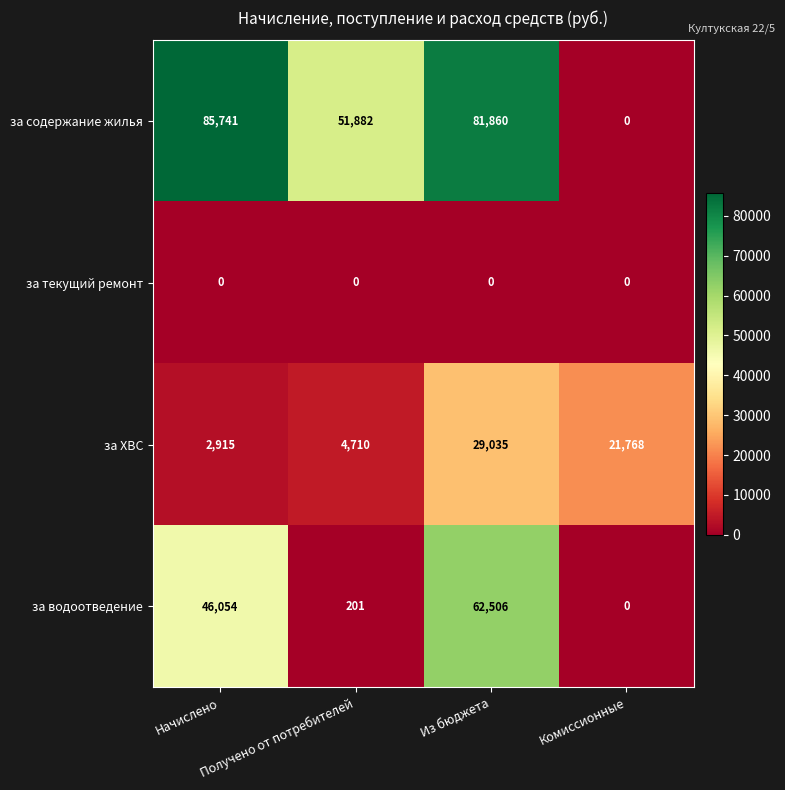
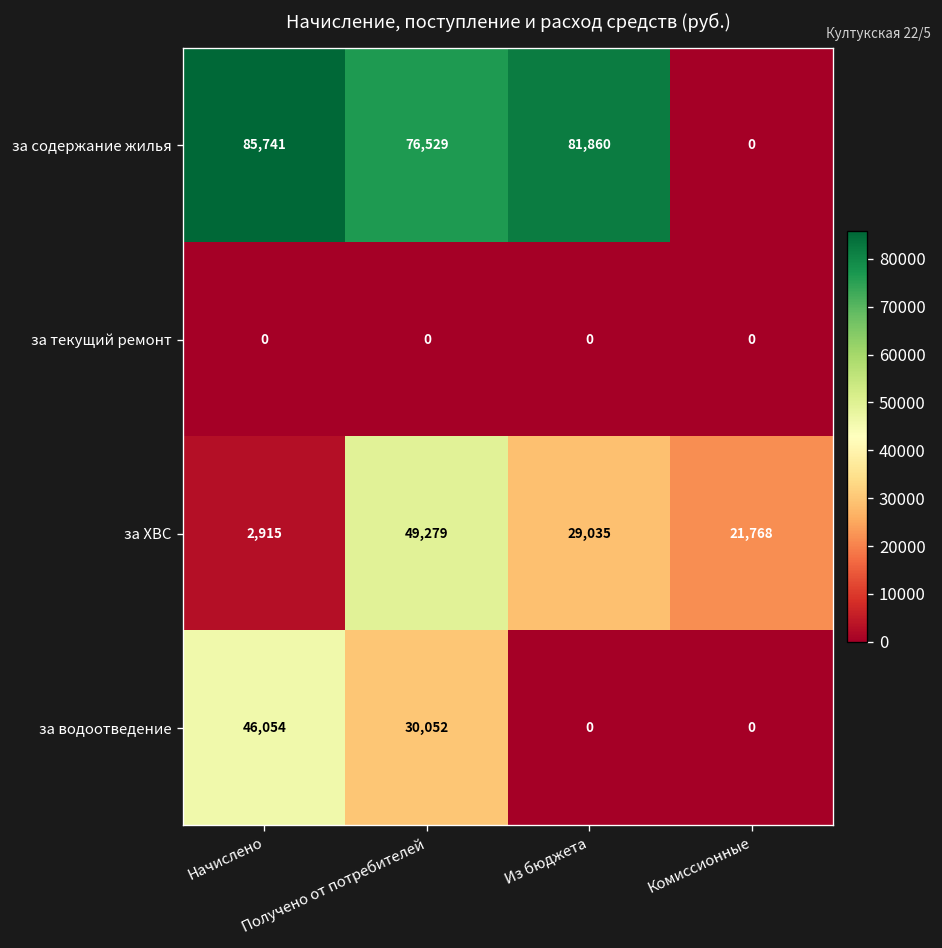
за содержание жилья, Получено от потребителей: 51,882 -> 76,529
за ХВС, Получено от потребителей: 4,710 -> 49,279
за водоотведение, Получено от потребителей: 201 -> 30,052
за водоотведение, Из бюджета: 62,506 -> 0
